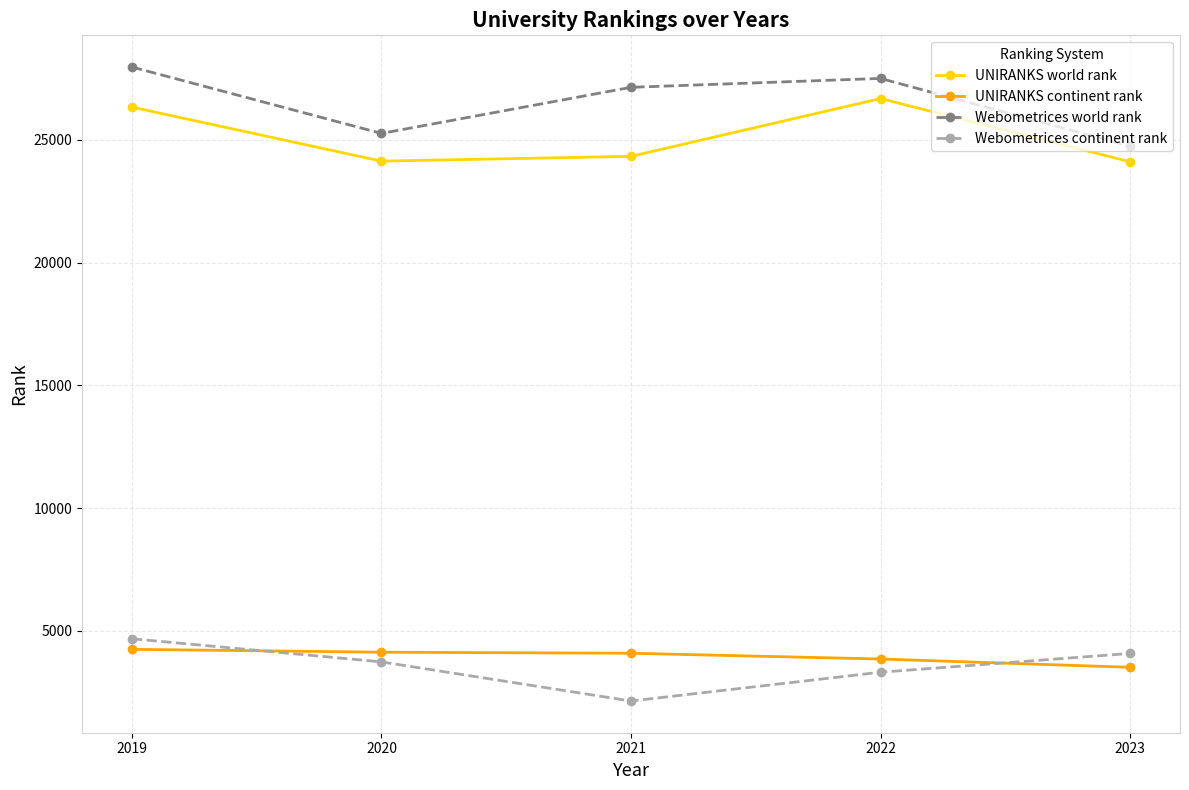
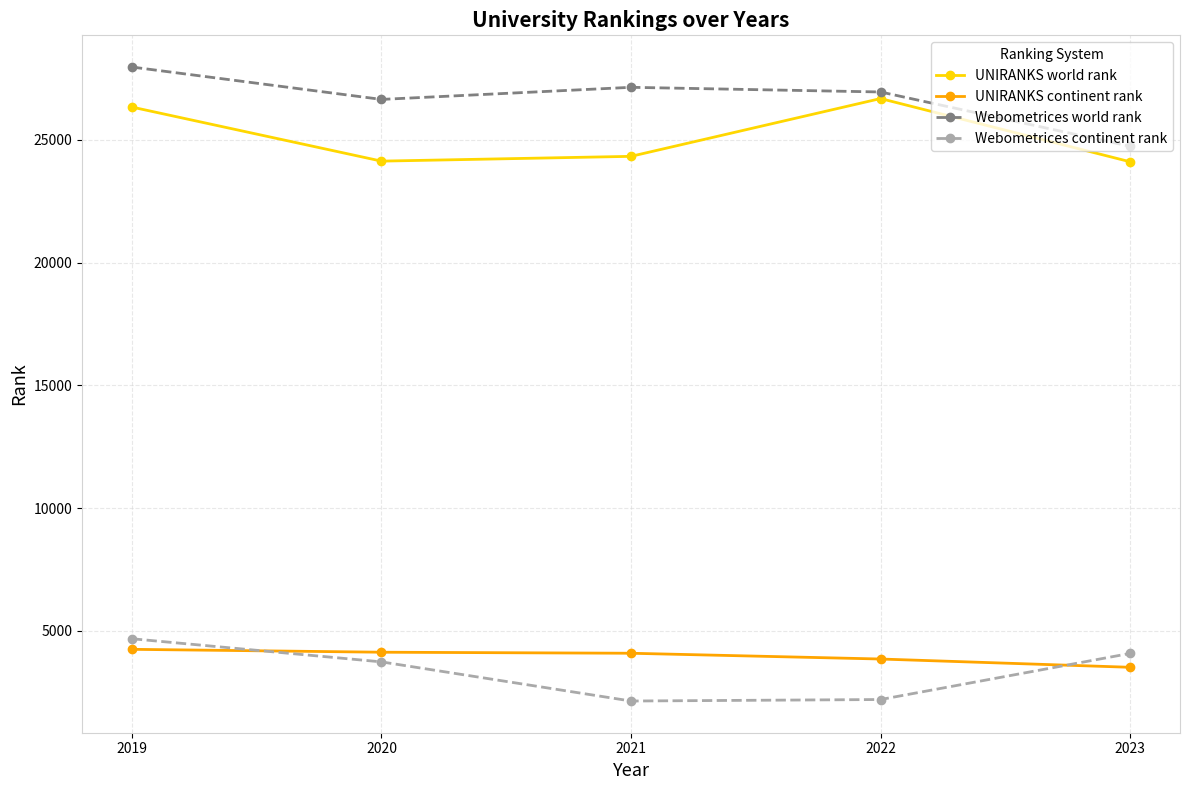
Webometrices world rank, 2020: 25300 -> 26600
Webometrices world rank, 2022: 27500 -> 26900
Webometrices continent rank, 2022: 3300 -> 2200
